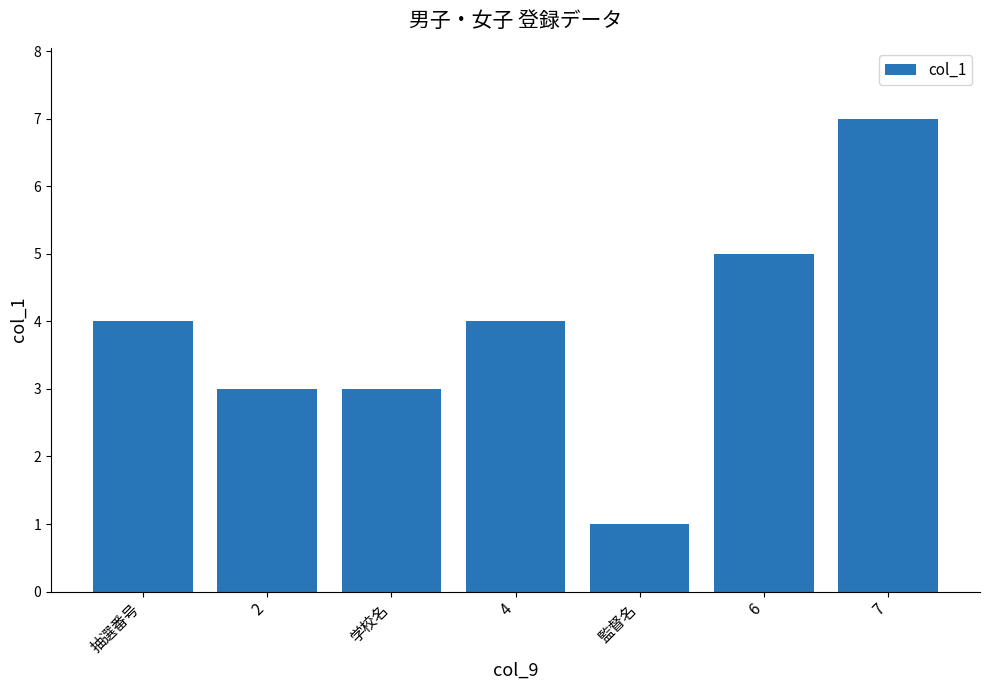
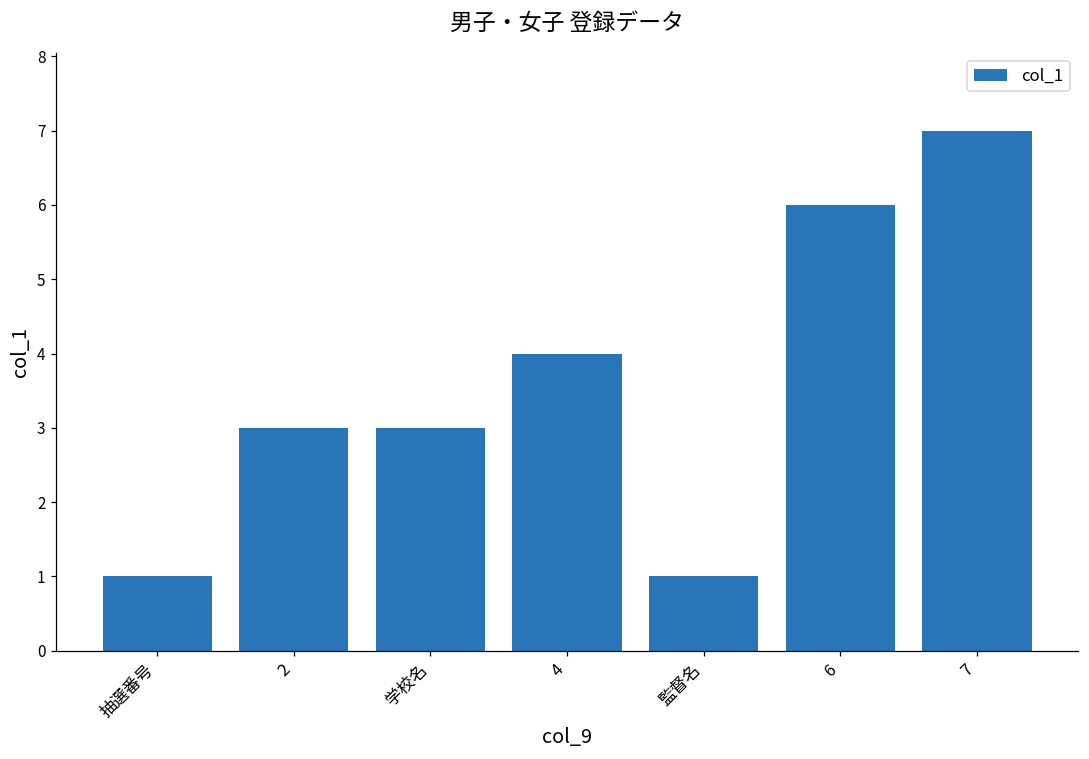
抽選番号: 4 -> 1
6: 5 -> 6
